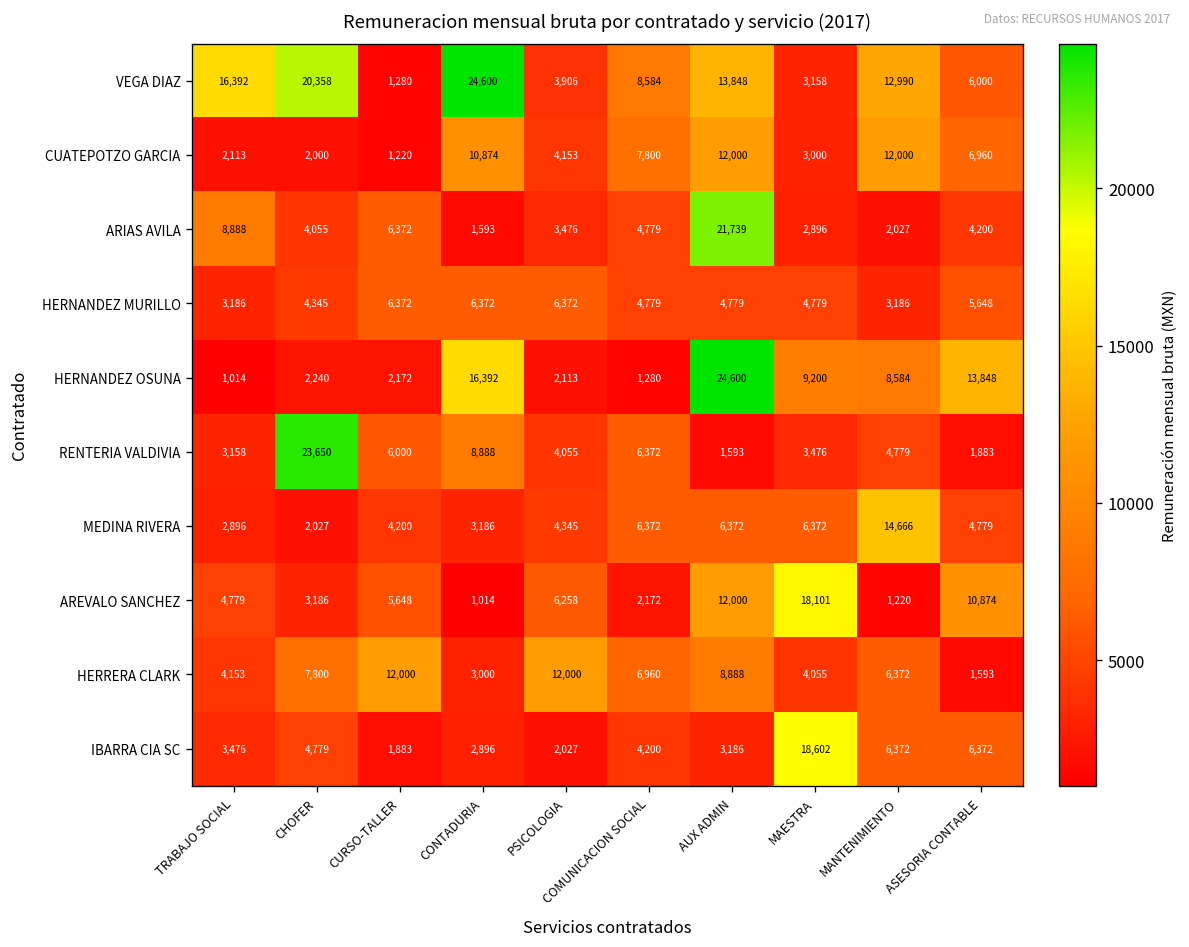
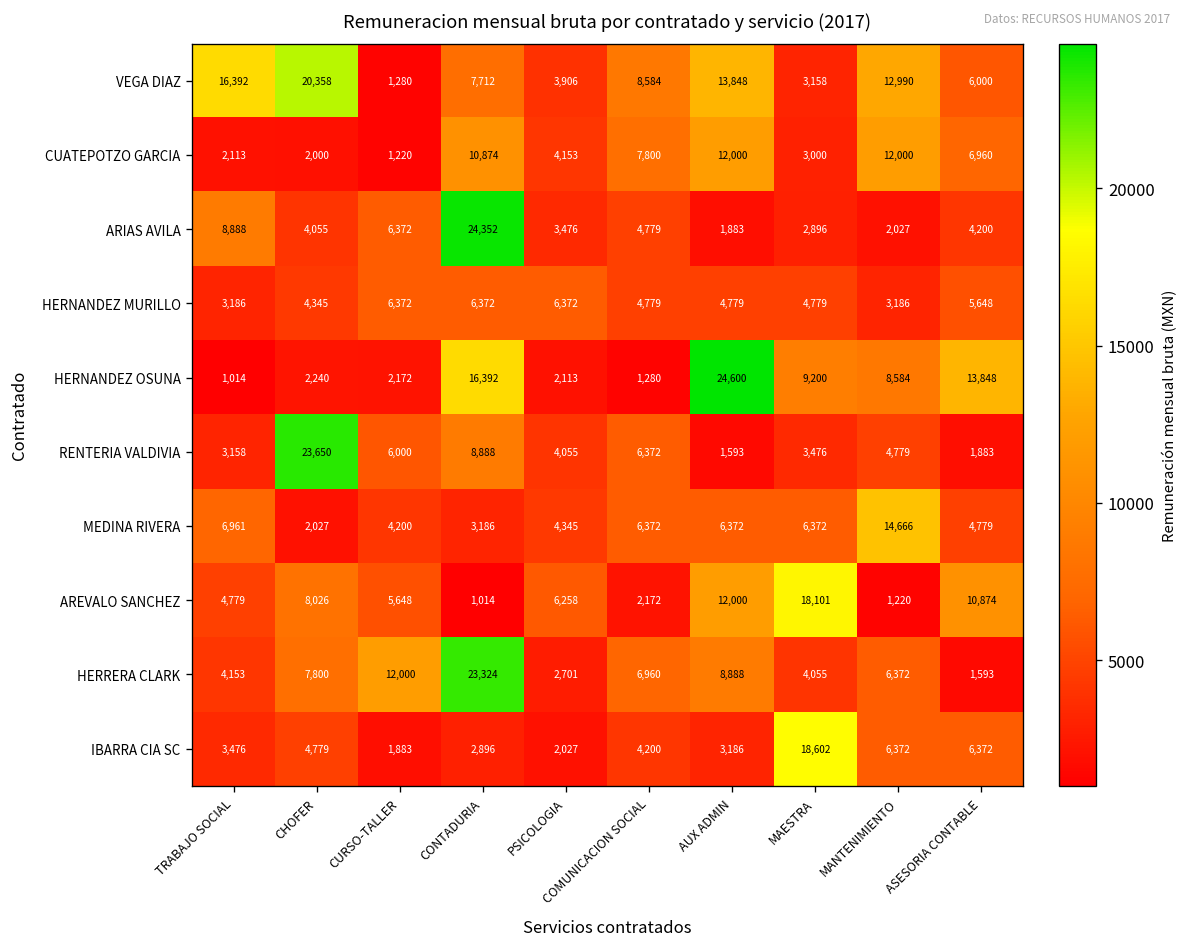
VEGA DIAZ, CONTADURIA: 24,600 -> 7,712
ARIAS AVILA, CONTADURIA: 1,593 -> 24,352
ARIAS AVILA, AUX ADMIN: 21,739 -> 1,883
MEDINA RIVERA, TRABAJO SOCIAL: 2,896 -> 6,961
AREVALO SANCHEZ, CHOFER: 3,186 -> 8,026
HERRERA CLARK, CONTADURIA: 3,000 -> 23,324
HERRERA CLARK, PSICOLOGIA: 12,000 -> 2,701
